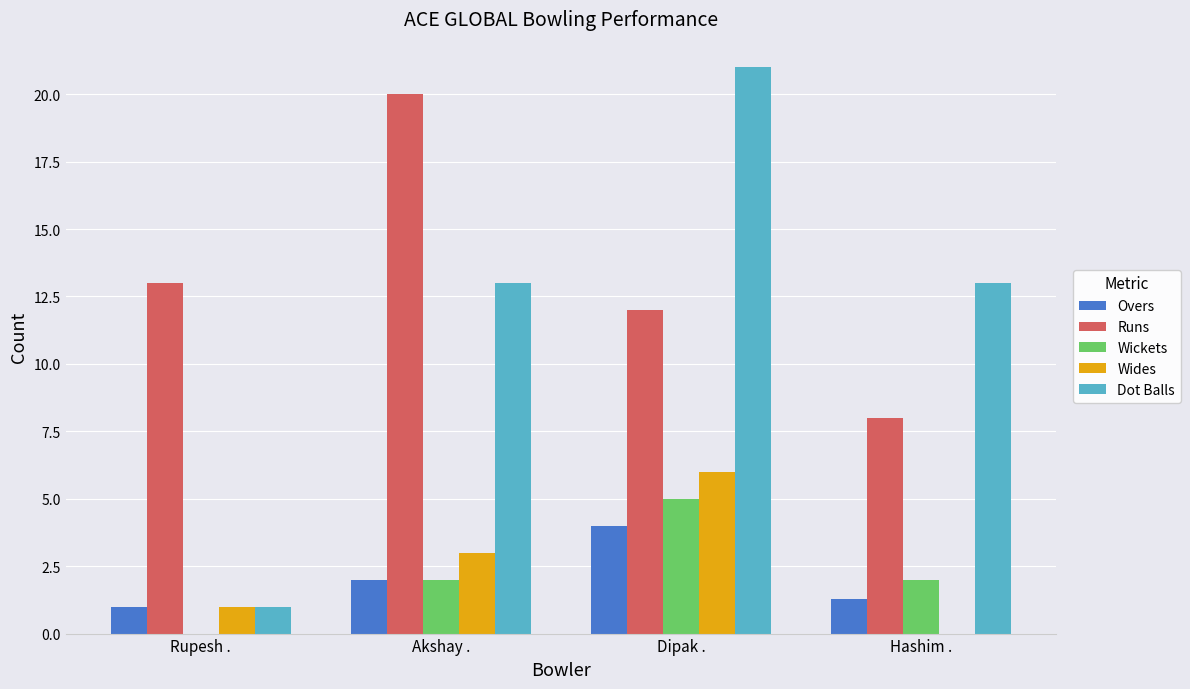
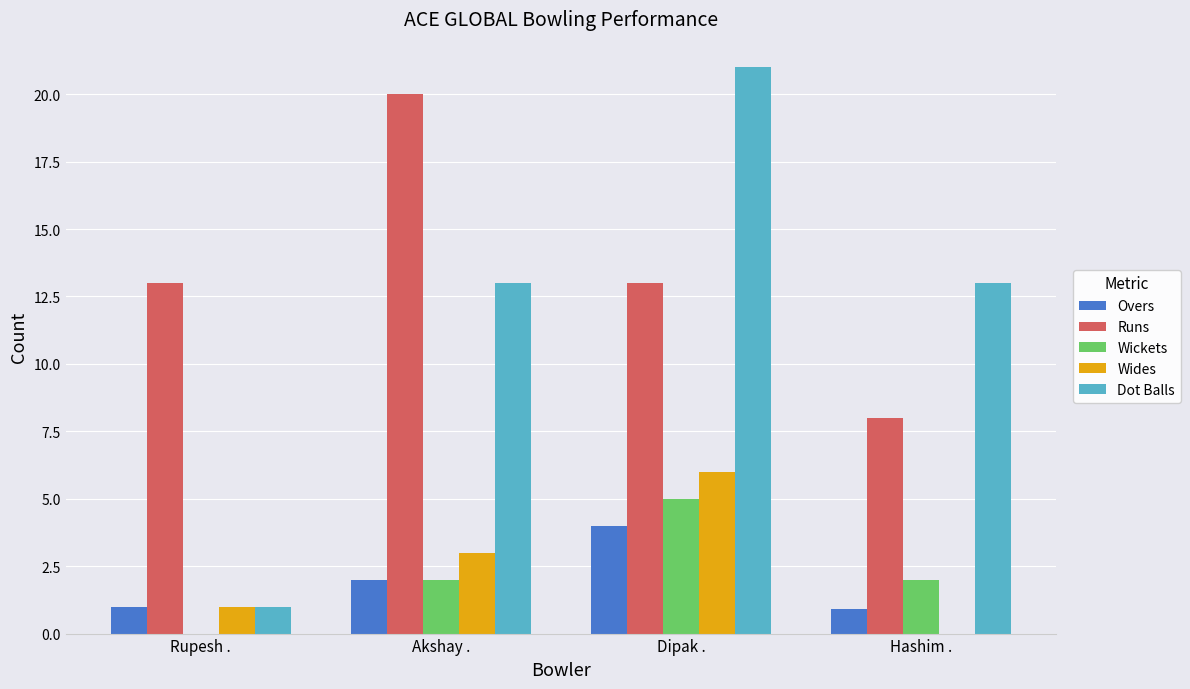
Runs, Dipak .: 12 -> 13
Overs, Hashim .: 1.3 -> 0.9
